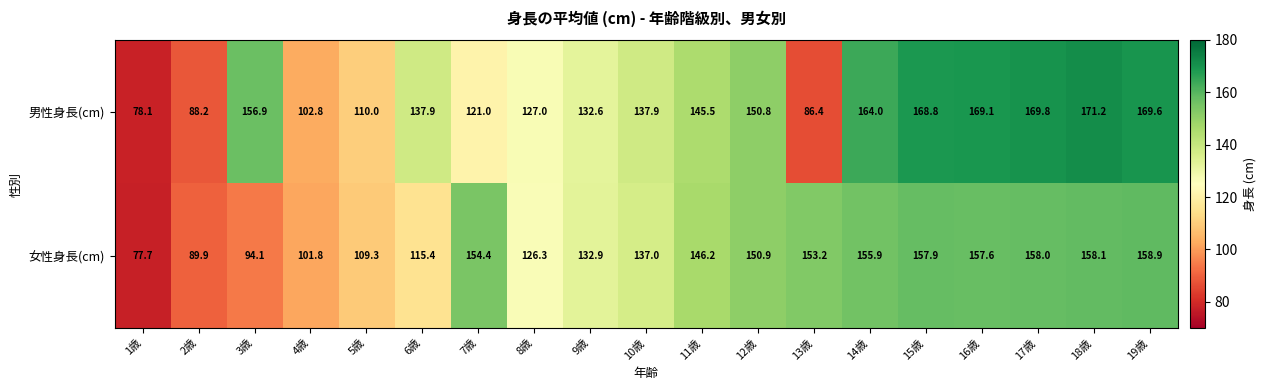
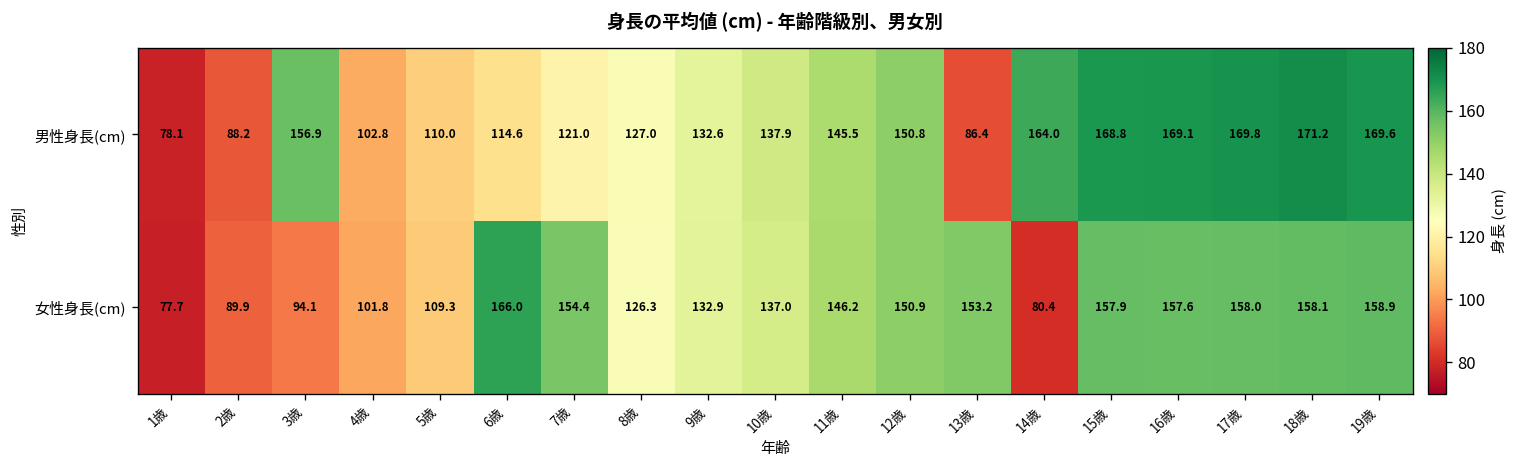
男性身長(cm), 6歳: 137.9 -> 114.6
女性身長(cm), 6歳: 115.4 -> 166.0
女性身長(cm), 14歳: 155.9 -> 80.4
